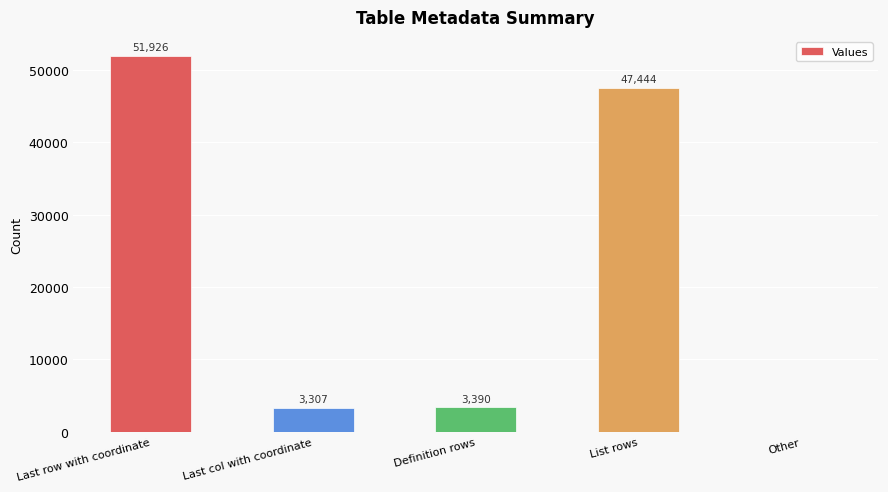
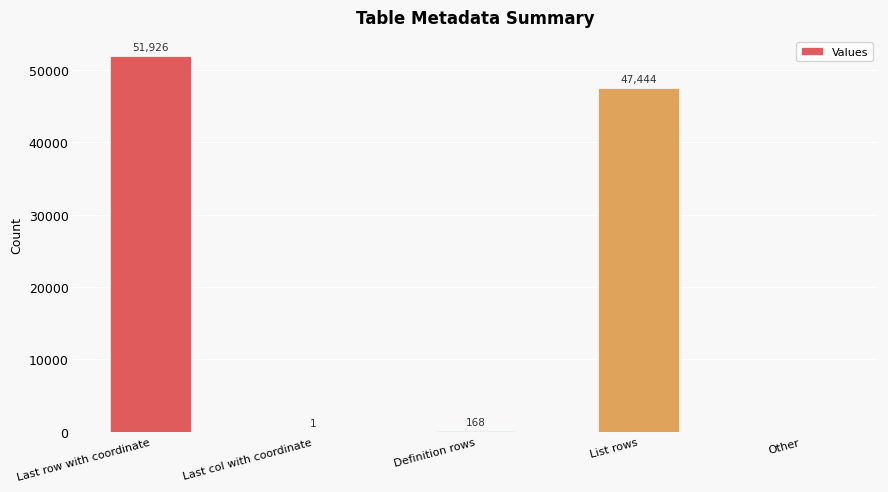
Last col with coordinate: 3,307 -> 1
Definition rows: 3,390 -> 168
